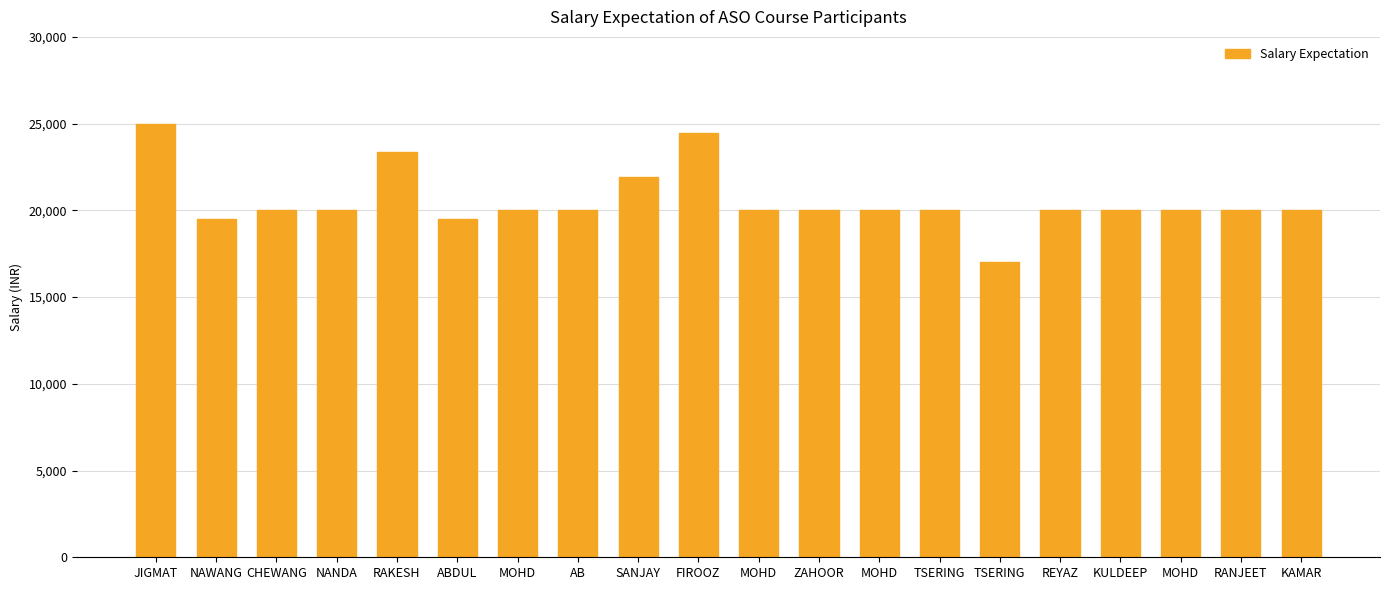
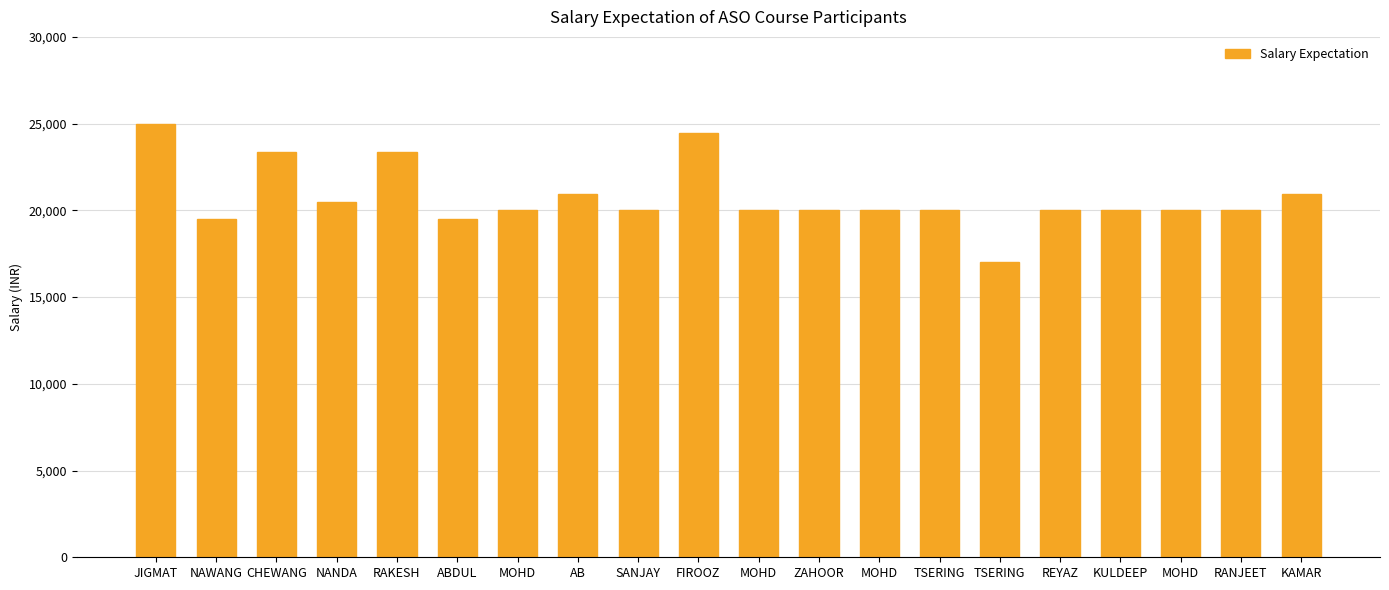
CHEWANG: 20,000 -> 23,400
NANDA: 20,000 -> 20,500
AB: 20,000 -> 20,900
SANJAY: 21,900 -> 20,000
KAMAR: 20,000 -> 21,000
